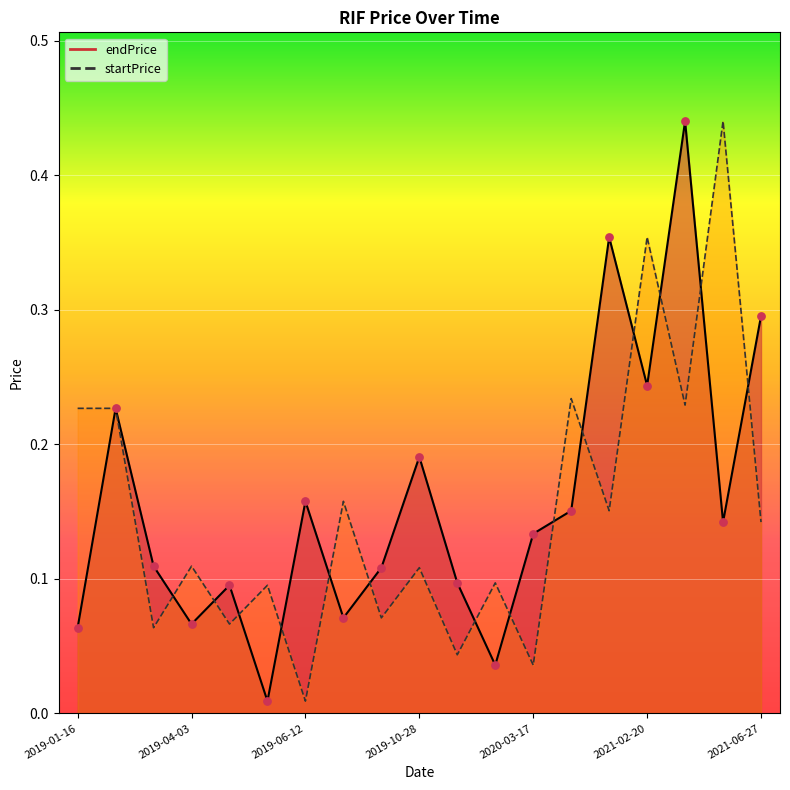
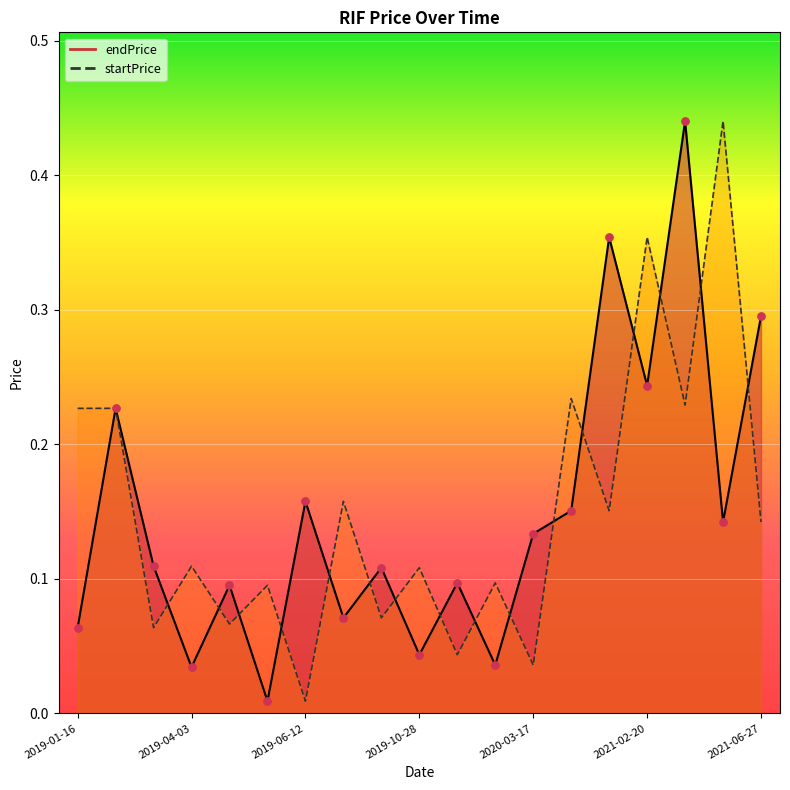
endPrice, 2019-04-03: 0.066 -> 0.034
endPrice, 2019-10-28: 0.191 -> 0.044
